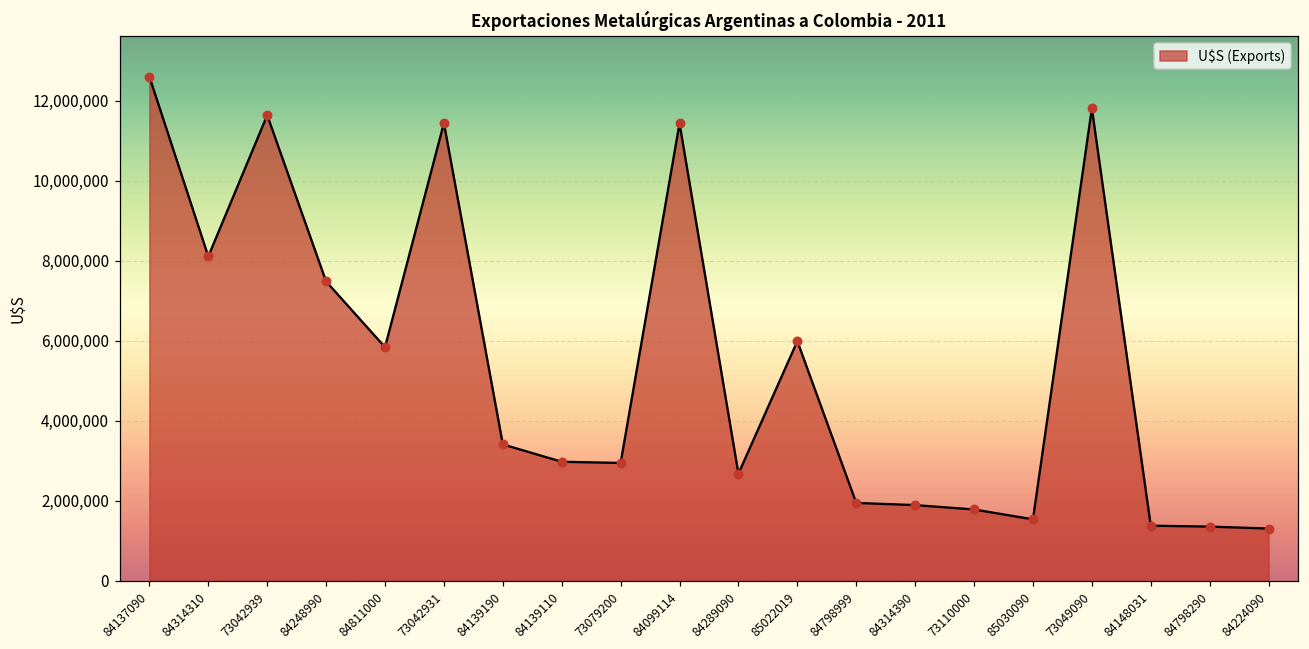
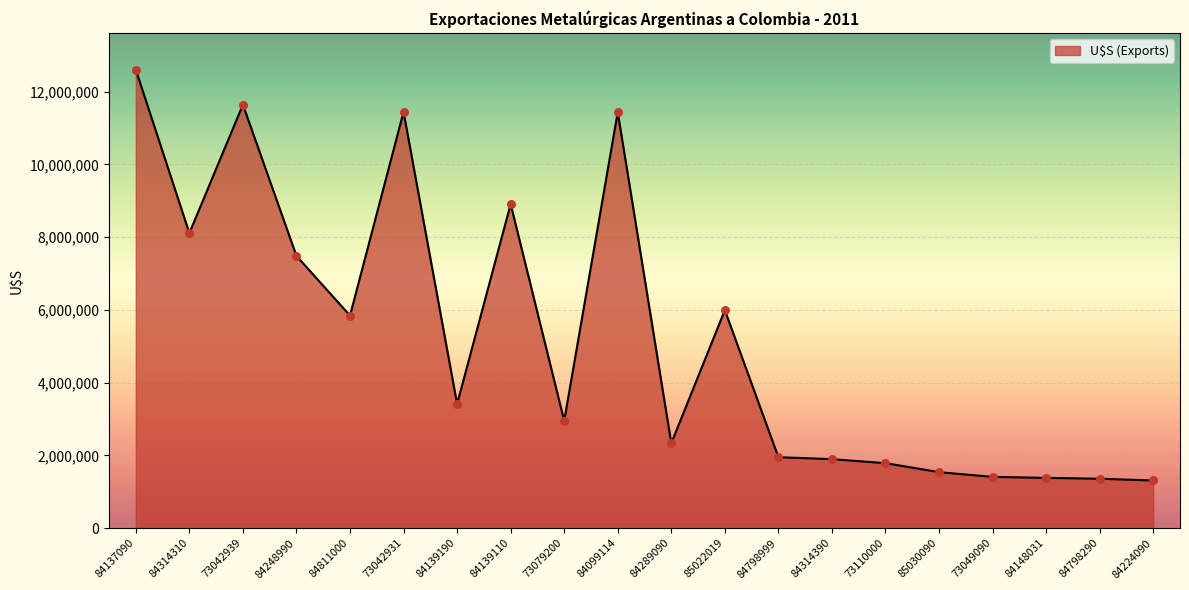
84139110: 3,000,000 -> 8,900,000
84289090: 2,700,000 -> 2,300,000
73049090: 11,800,000 -> 1,400,000
